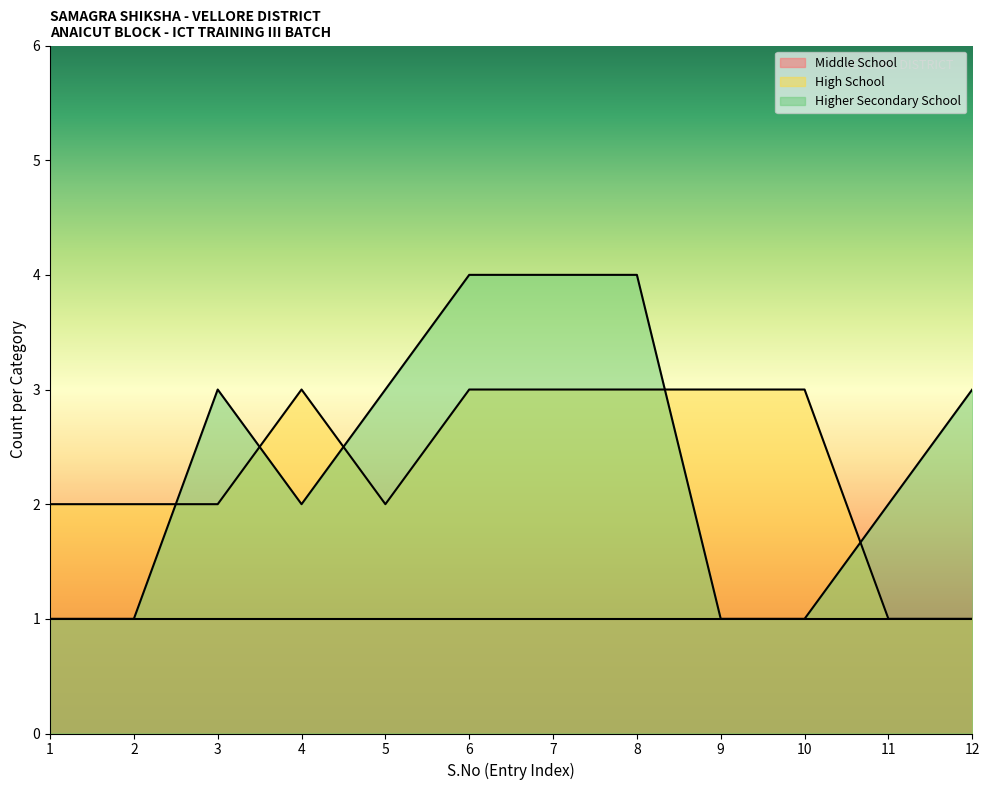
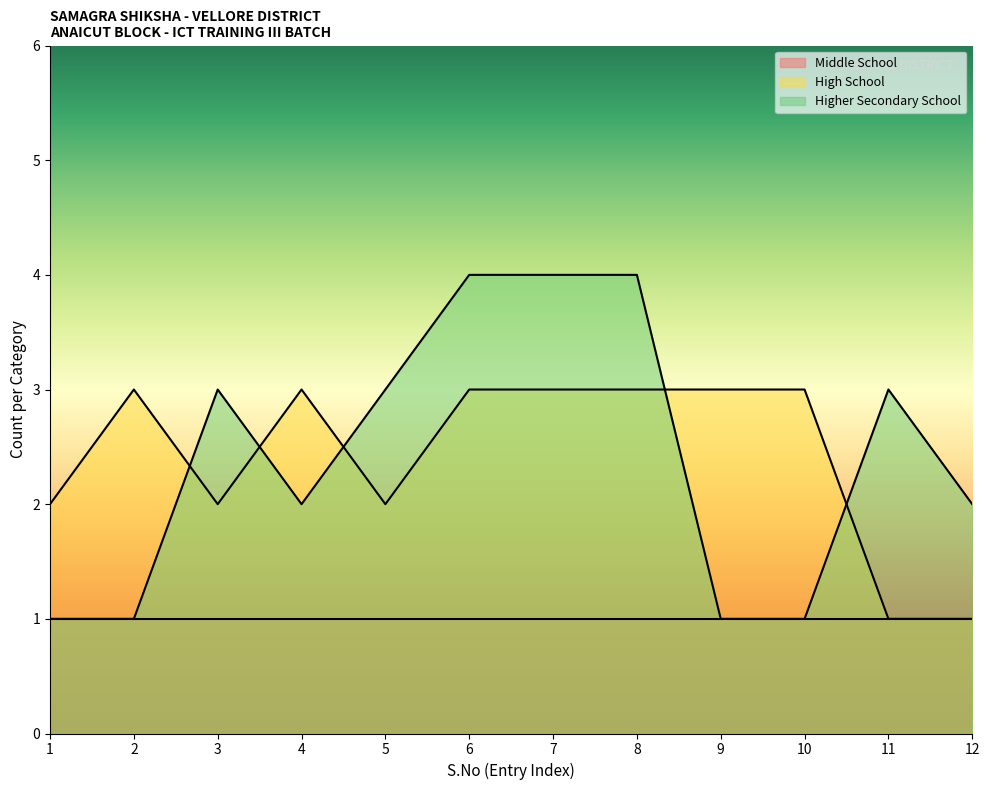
High School, 2: 2 -> 3
Higher Secondary School, 11: 2 -> 3
Higher Secondary School, 12: 3 -> 2
